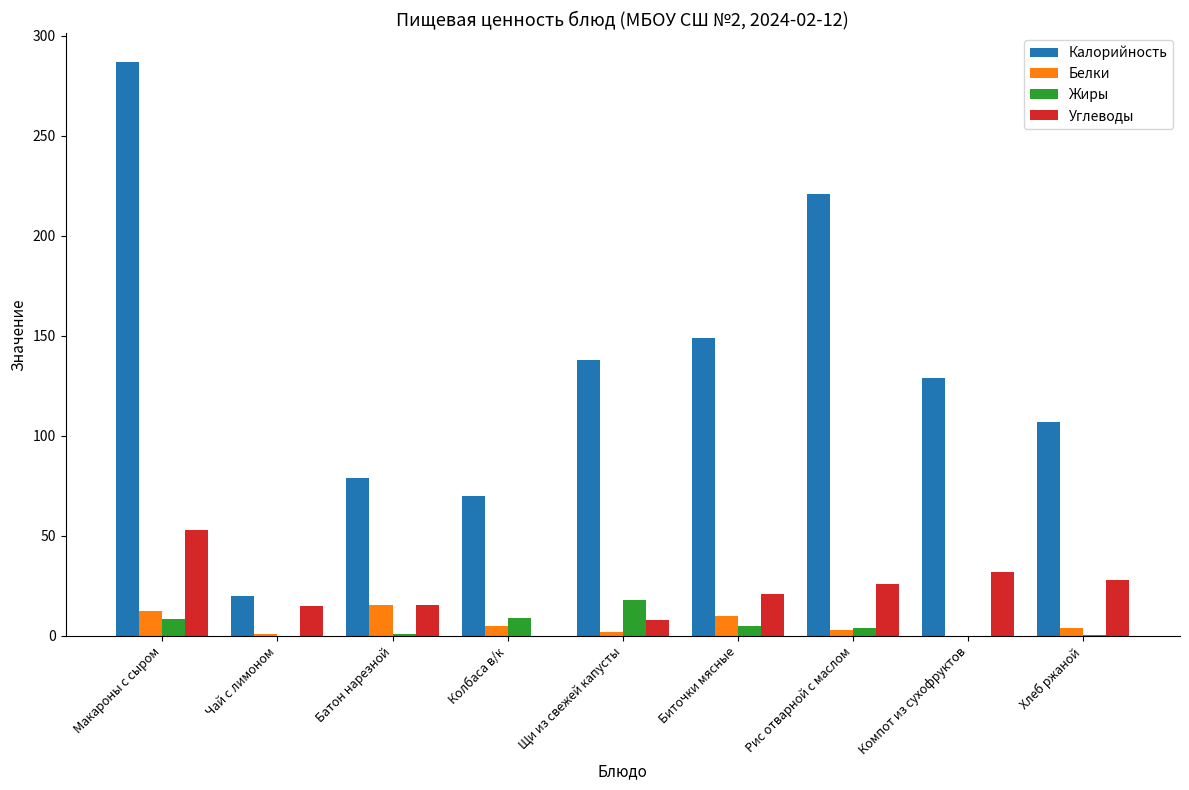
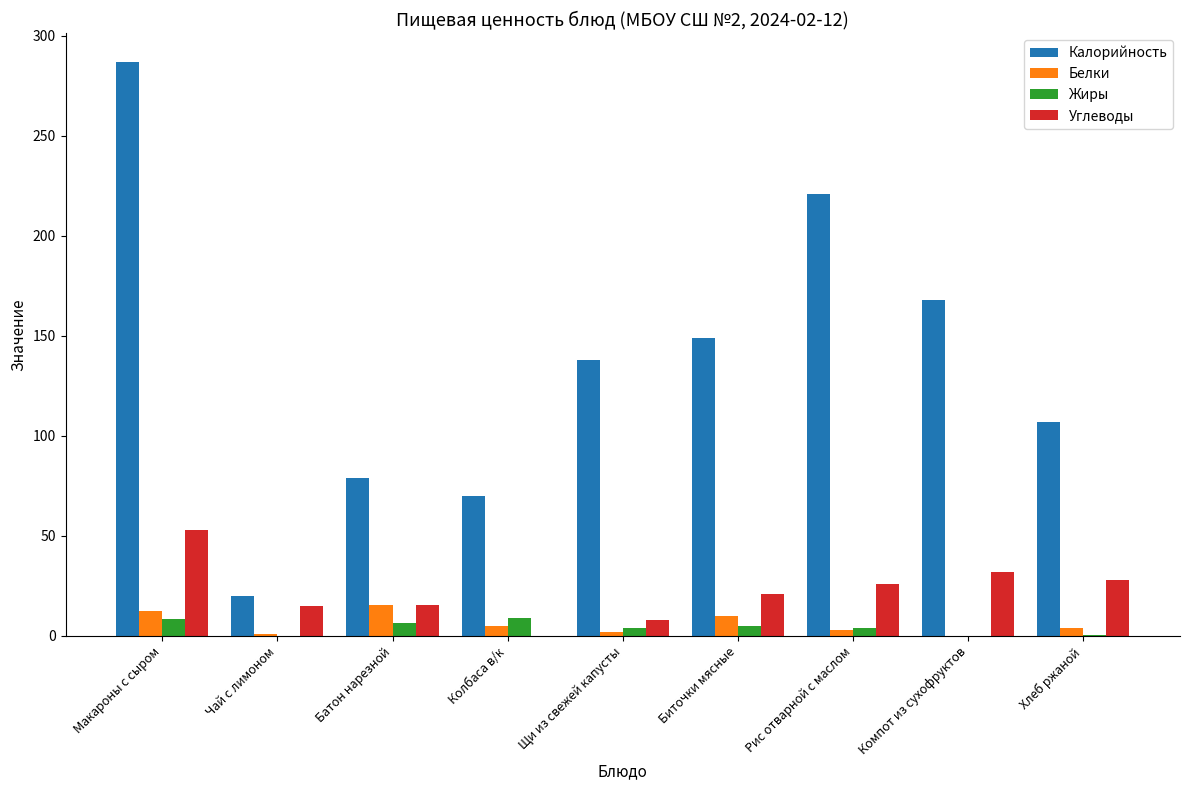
Жиры, Батон нарезной: 1 -> 7
Жиры, Щи из свежей капусты: 18 -> 4
Калорийность, Компот из сухофруктов: 129 -> 168
